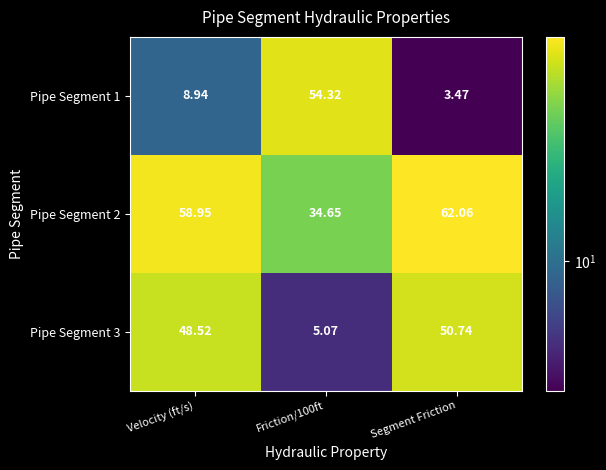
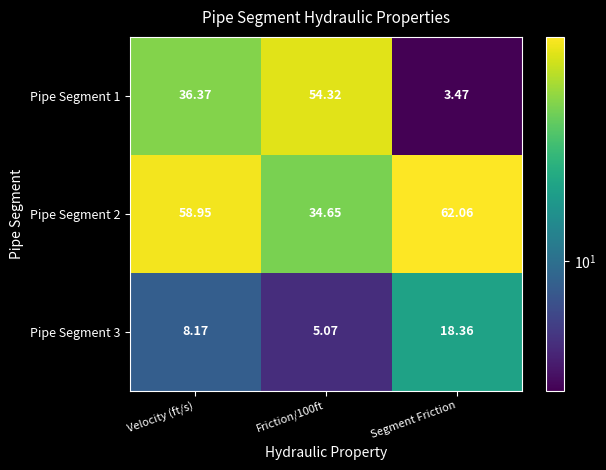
Pipe Segment 1, Velocity (ft/s): 8.94 -> 36.37
Pipe Segment 3, Velocity (ft/s): 48.52 -> 8.17
Pipe Segment 3, Segment Friction: 50.74 -> 18.36
